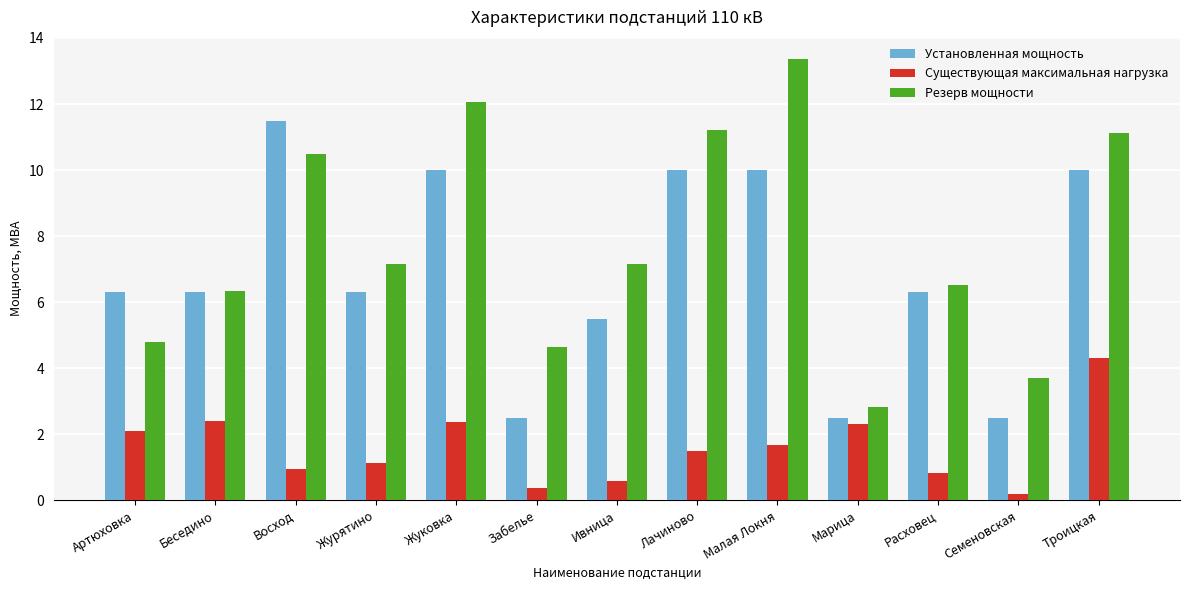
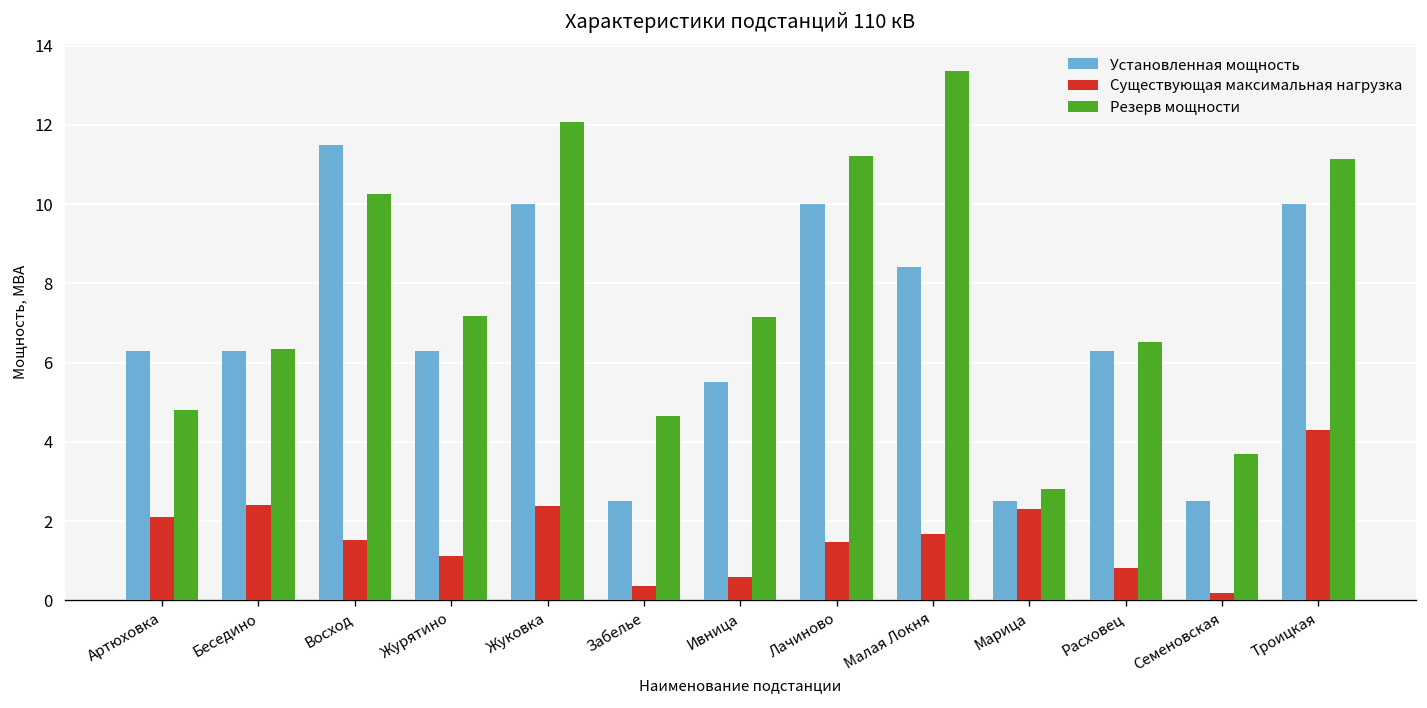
Существующая максимальная нагрузка, Восход: 0.9 -> 1.5
Резерв мощности, Восход: 10.5 -> 10.2
Установленная мощность, Малая Локня: 10.0 -> 8.4
